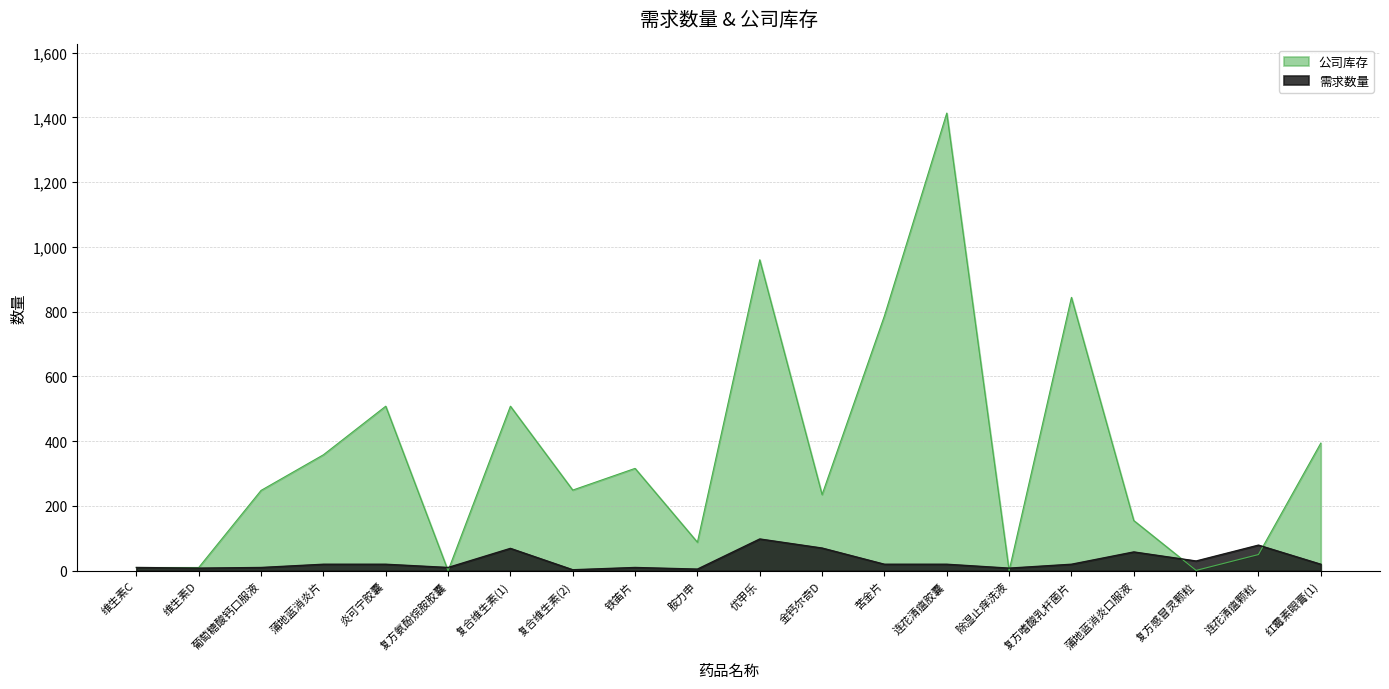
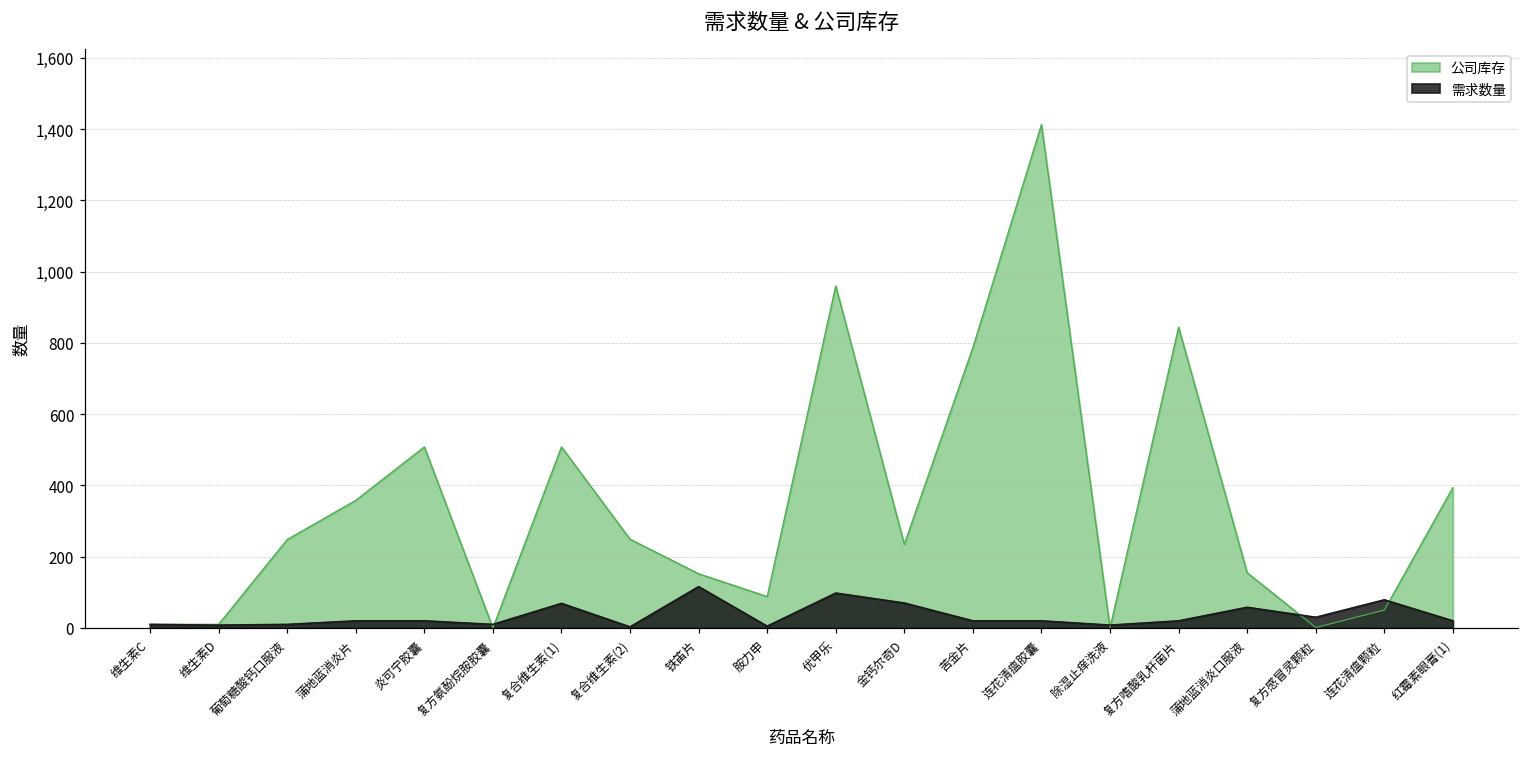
公司库存, 铁笛片: 320 -> 150
需求数量, 铁笛片: 10 -> 120
